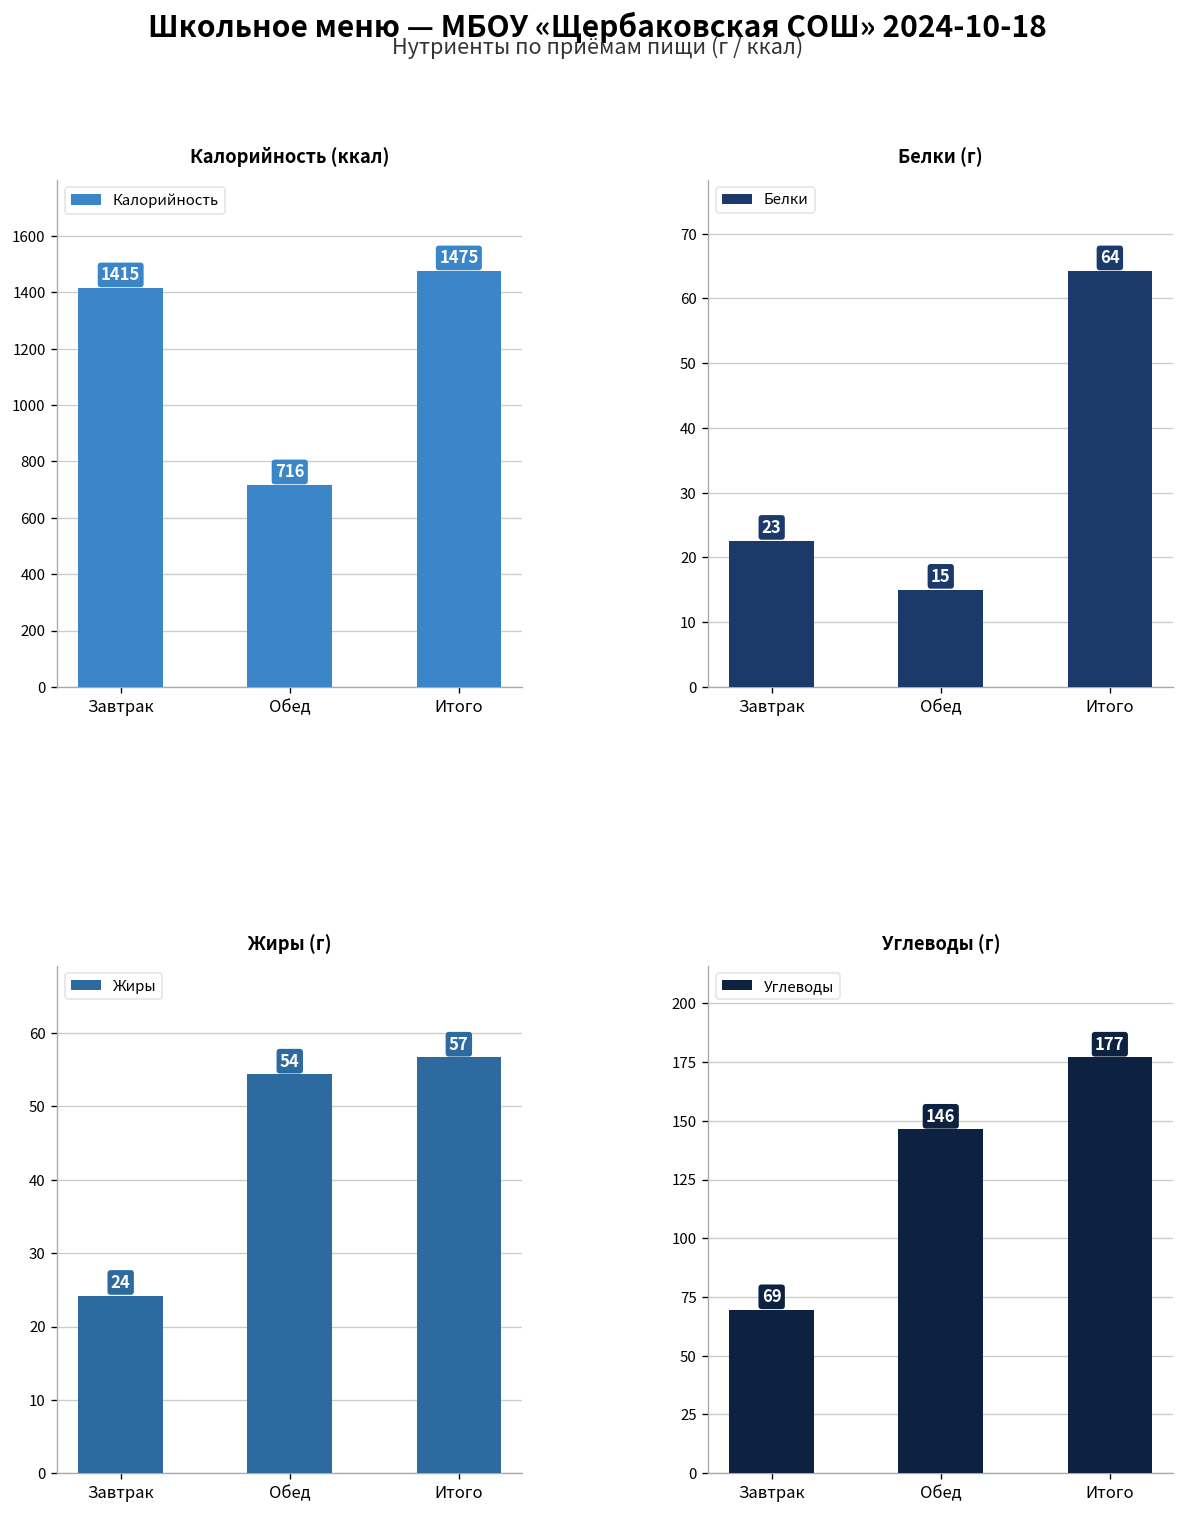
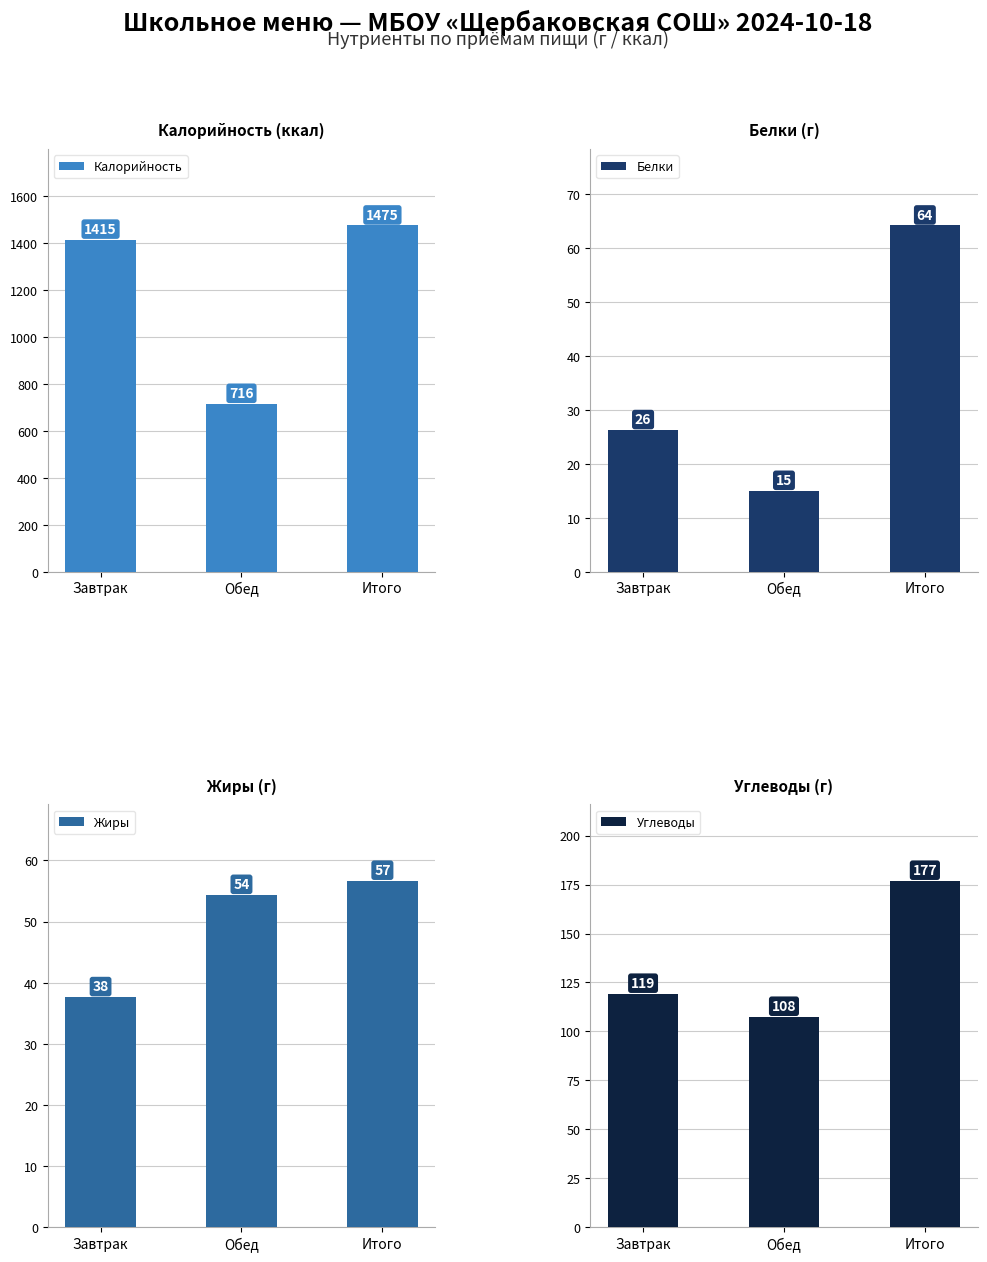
Белки (г), Завтрак: 23 -> 26
Жиры (г), Завтрак: 24 -> 38
Углеводы (г), Завтрак: 69 -> 119
Углеводы (г), Обед: 146 -> 108
